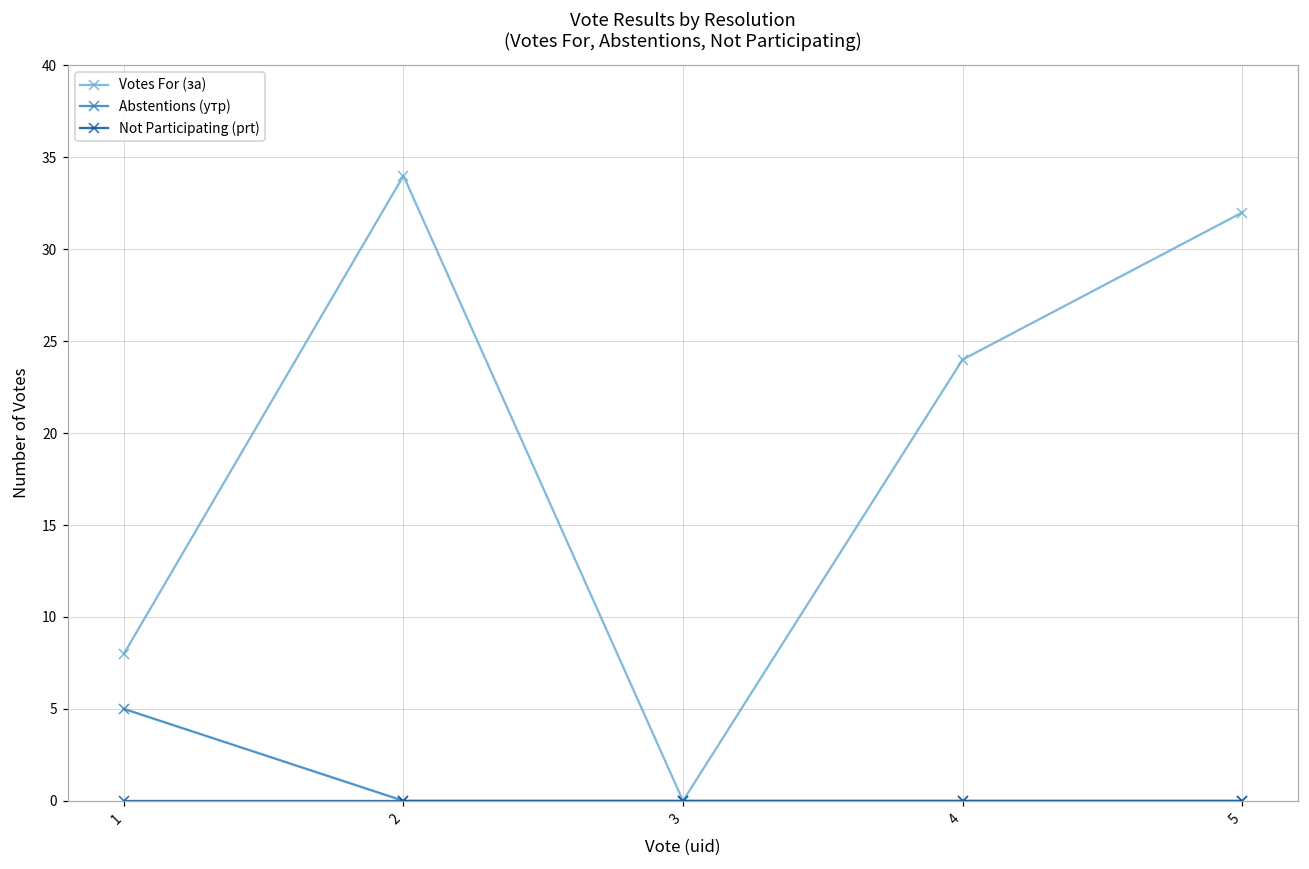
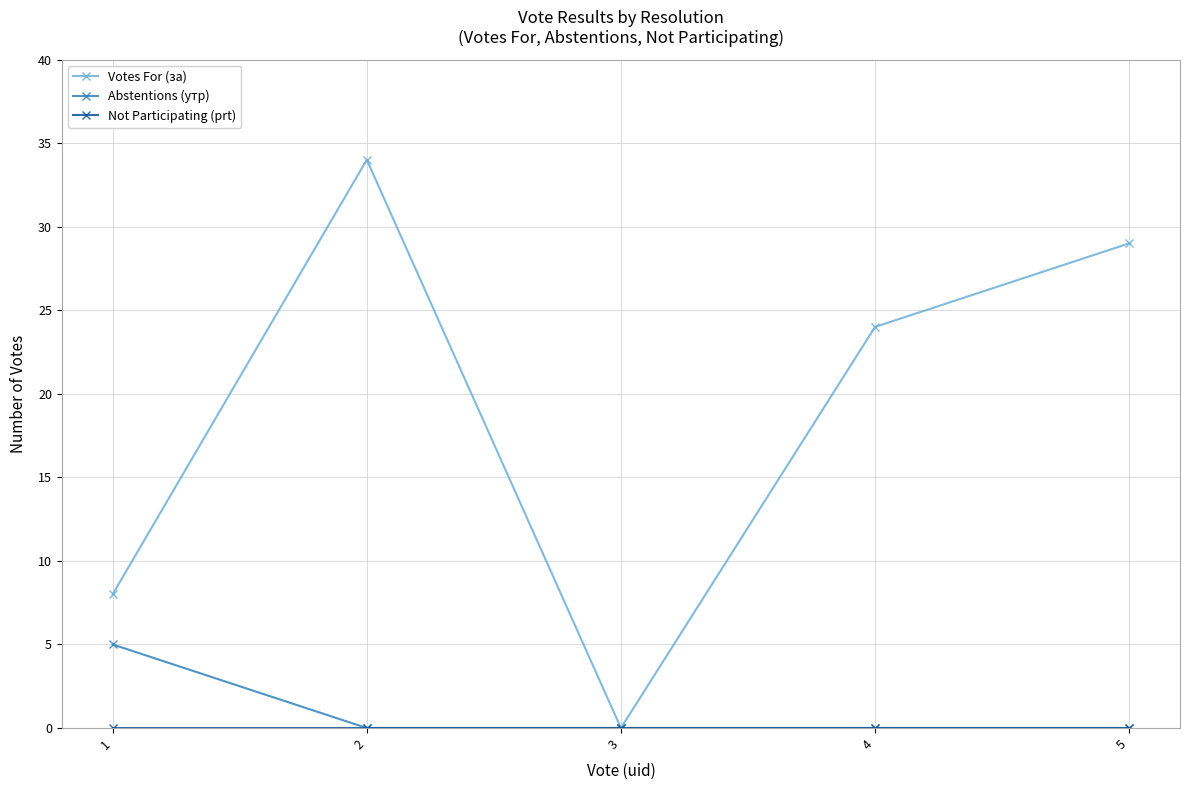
Votes For (за), 5: 32 -> 29
